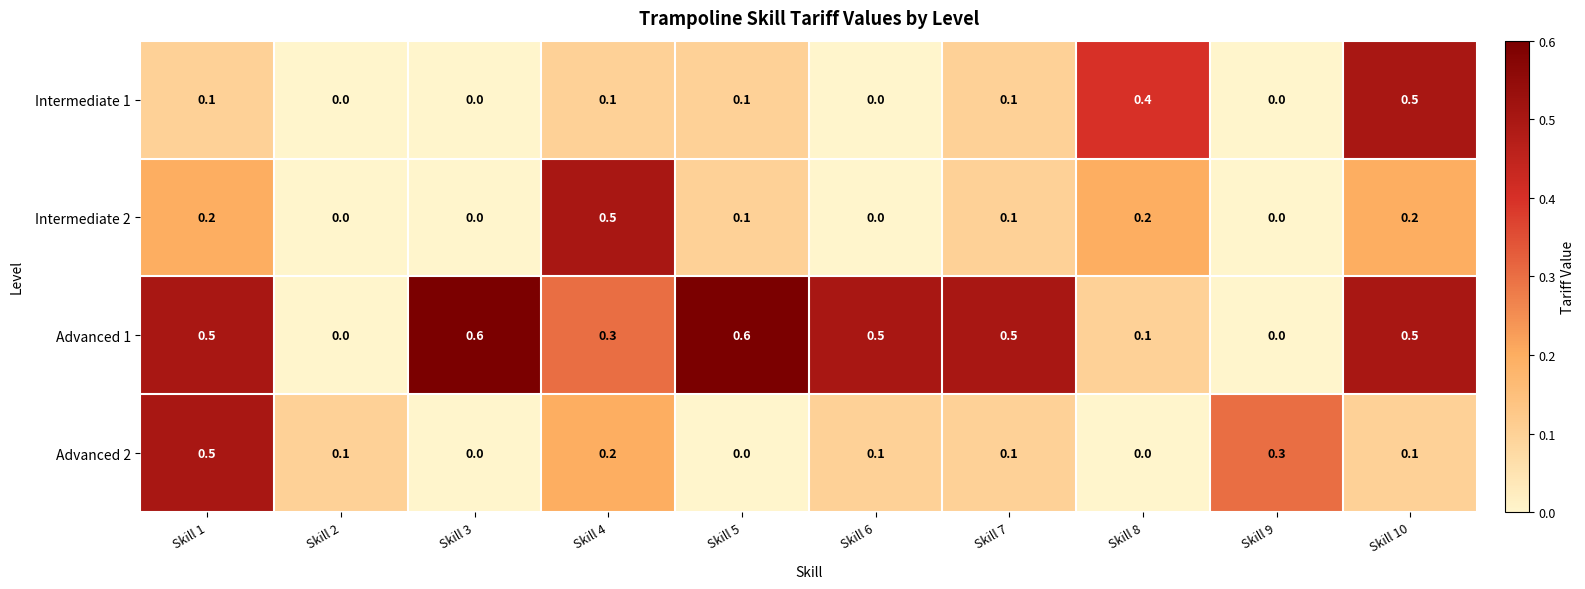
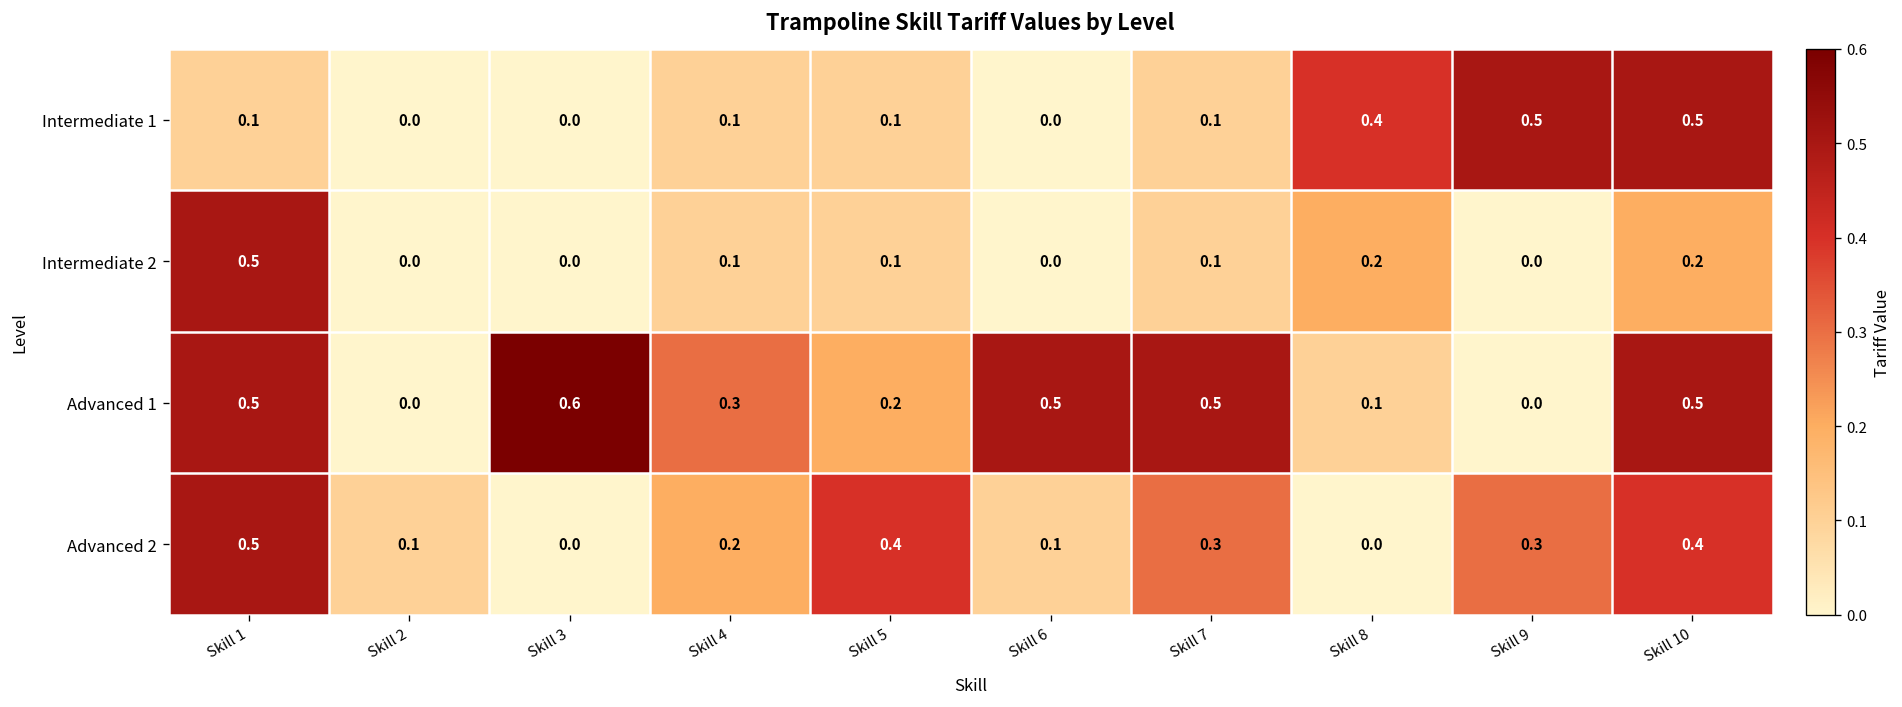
Intermediate 1, Skill 9: 0.0 -> 0.5
Intermediate 2, Skill 1: 0.2 -> 0.5
Intermediate 2, Skill 4: 0.5 -> 0.1
Advanced 1, Skill 5: 0.6 -> 0.2
Advanced 2, Skill 5: 0.0 -> 0.4
Advanced 2, Skill 7: 0.1 -> 0.3
Advanced 2, Skill 10: 0.1 -> 0.4
